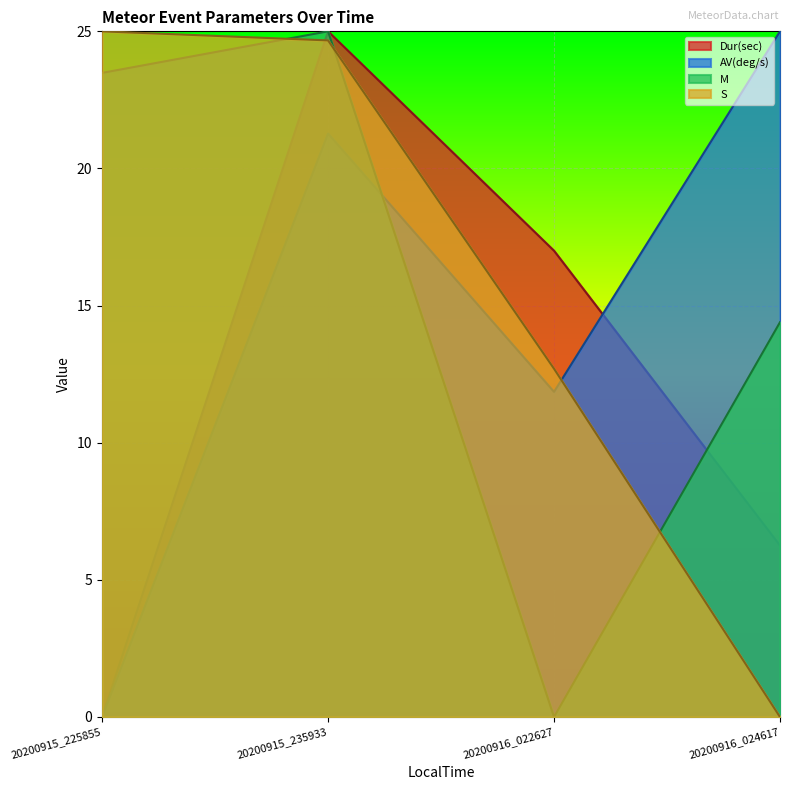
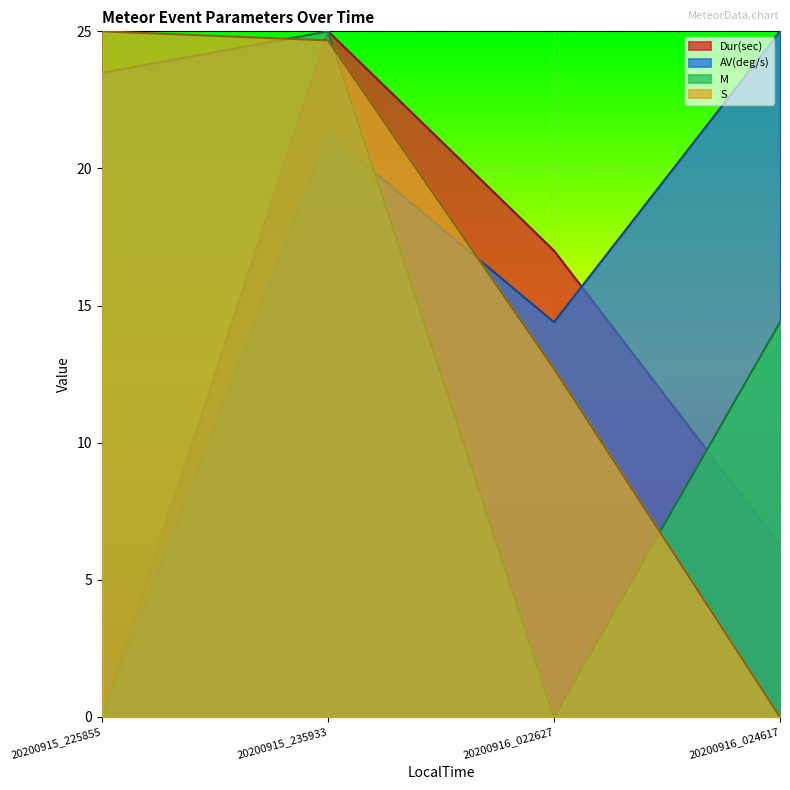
AV(deg/s), 20200916_022627: 11.9 -> 14.4
